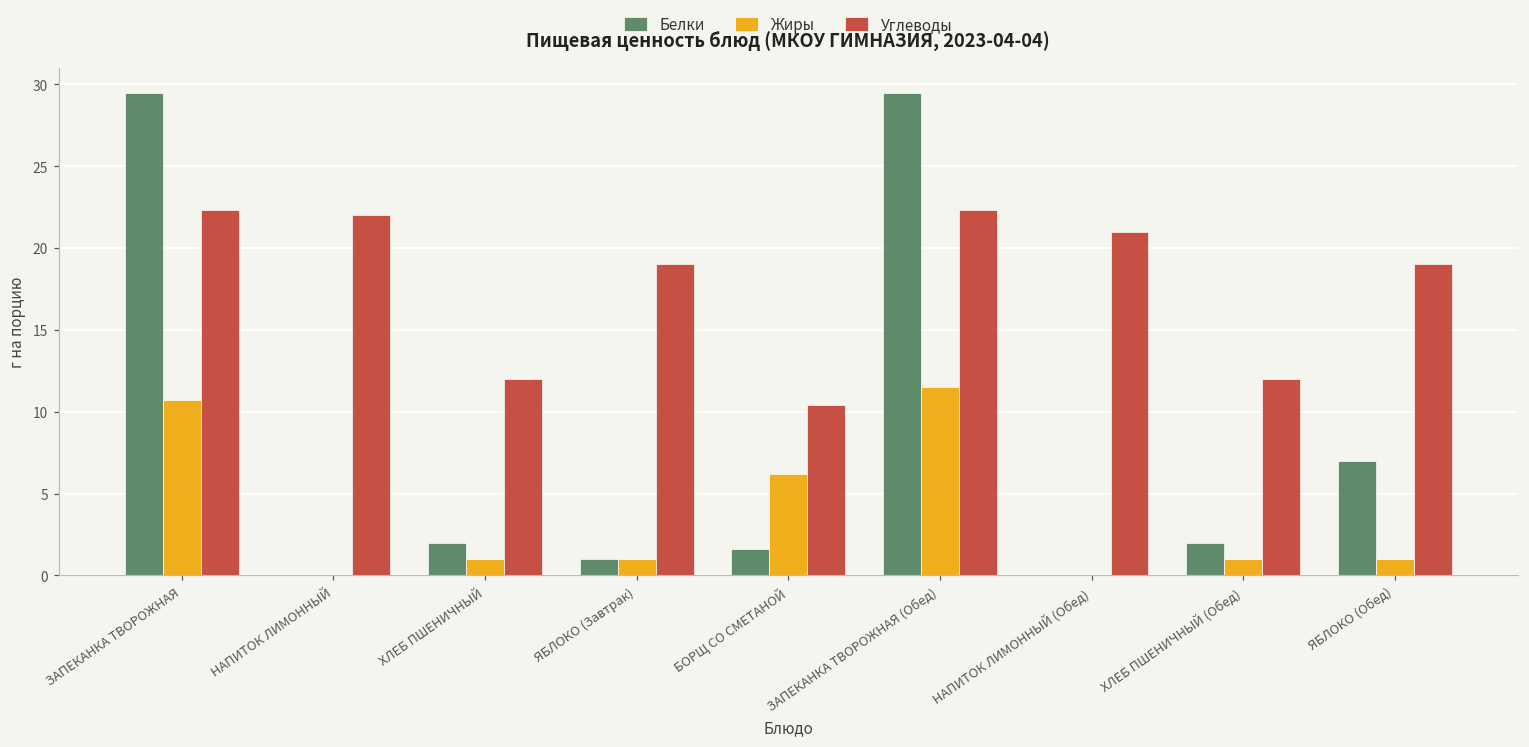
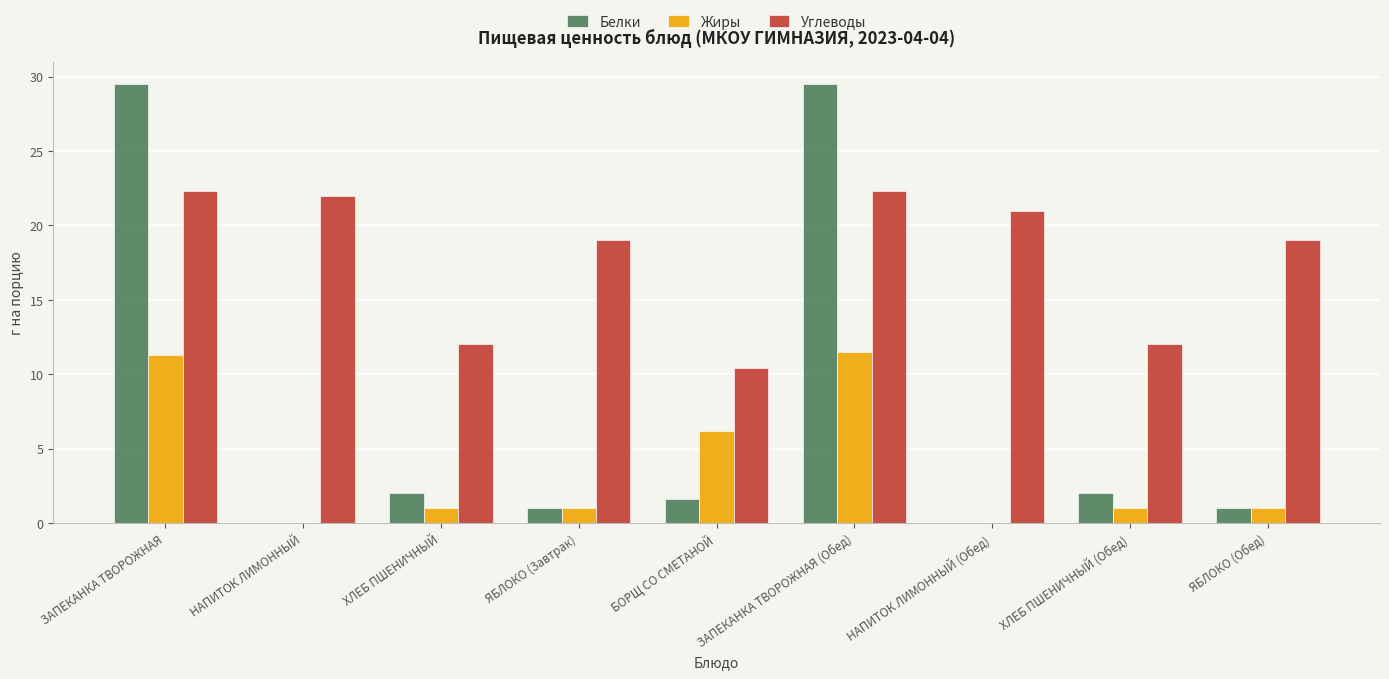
Жиры, ЗАПЕКАНКА ТВОРОЖНАЯ: 10.7 -> 11.3
Белки, ЯБЛОКО (Обед): 7 -> 1
